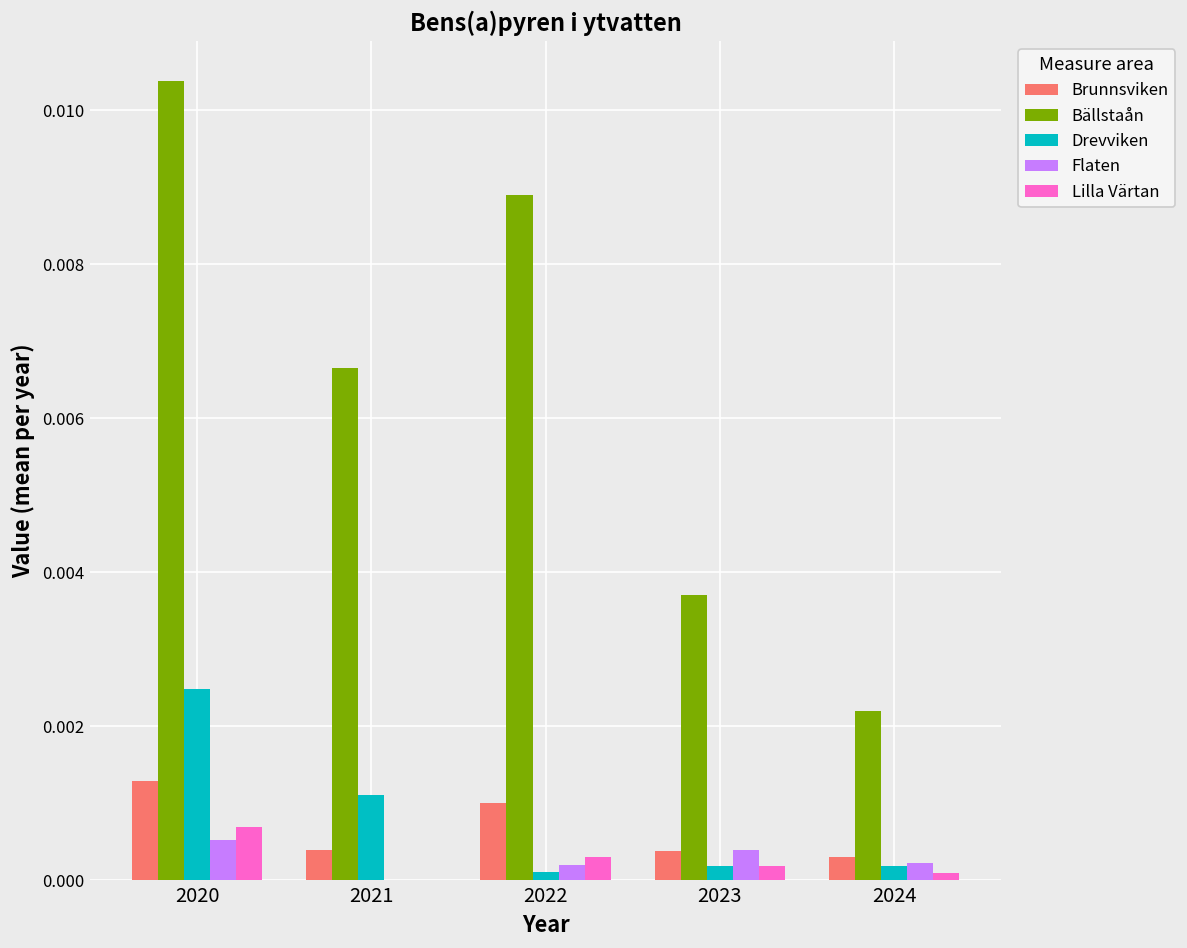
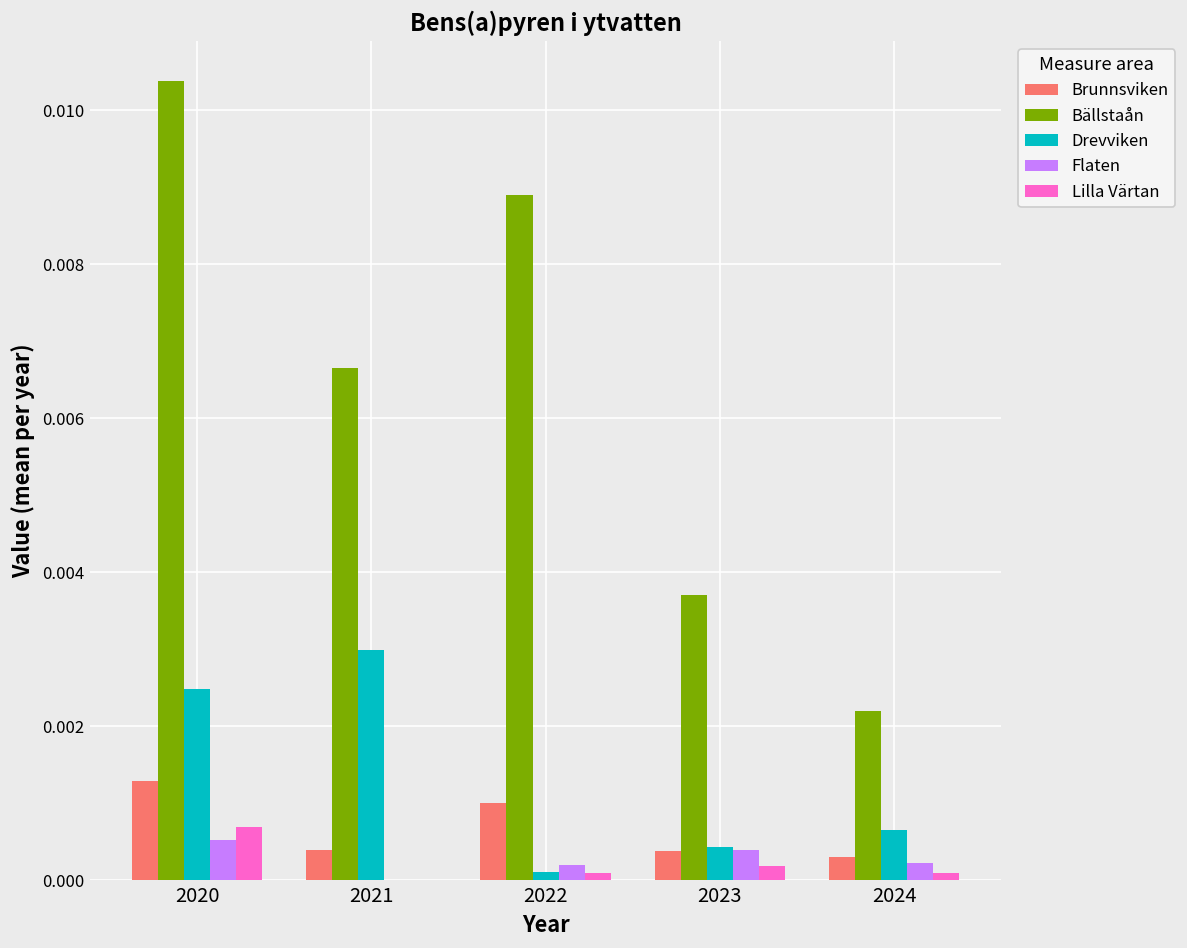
Drevviken, 2021: 0.0011 -> 0.0030
Lilla Värtan, 2022: 0.0003 -> 0.0001
Drevviken, 2023: 0.0002 -> 0.0004
Drevviken, 2024: 0.0002 -> 0.0007
